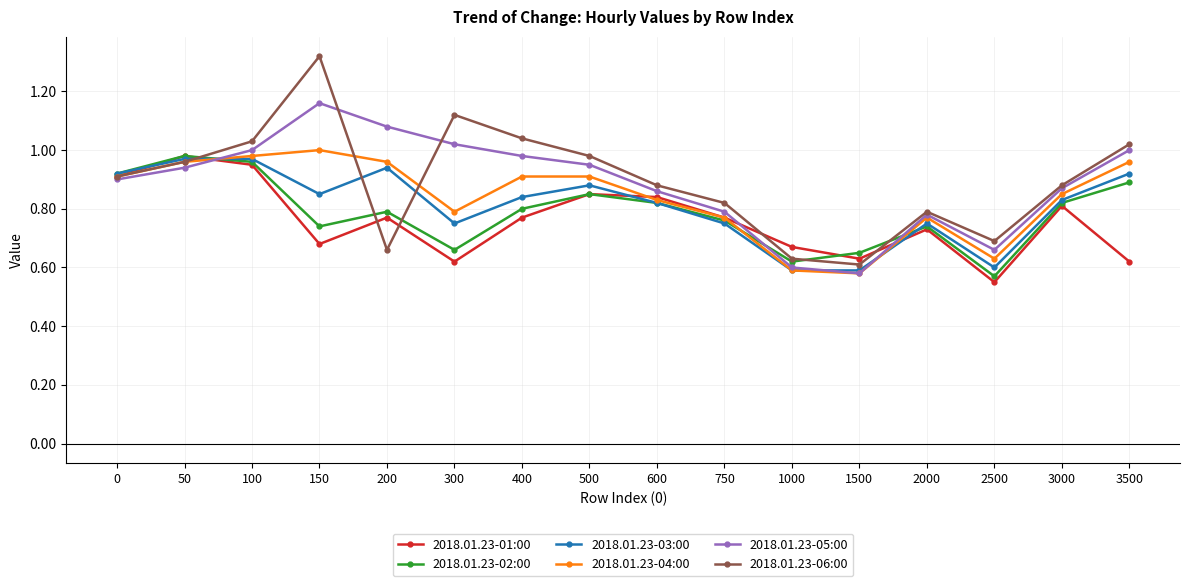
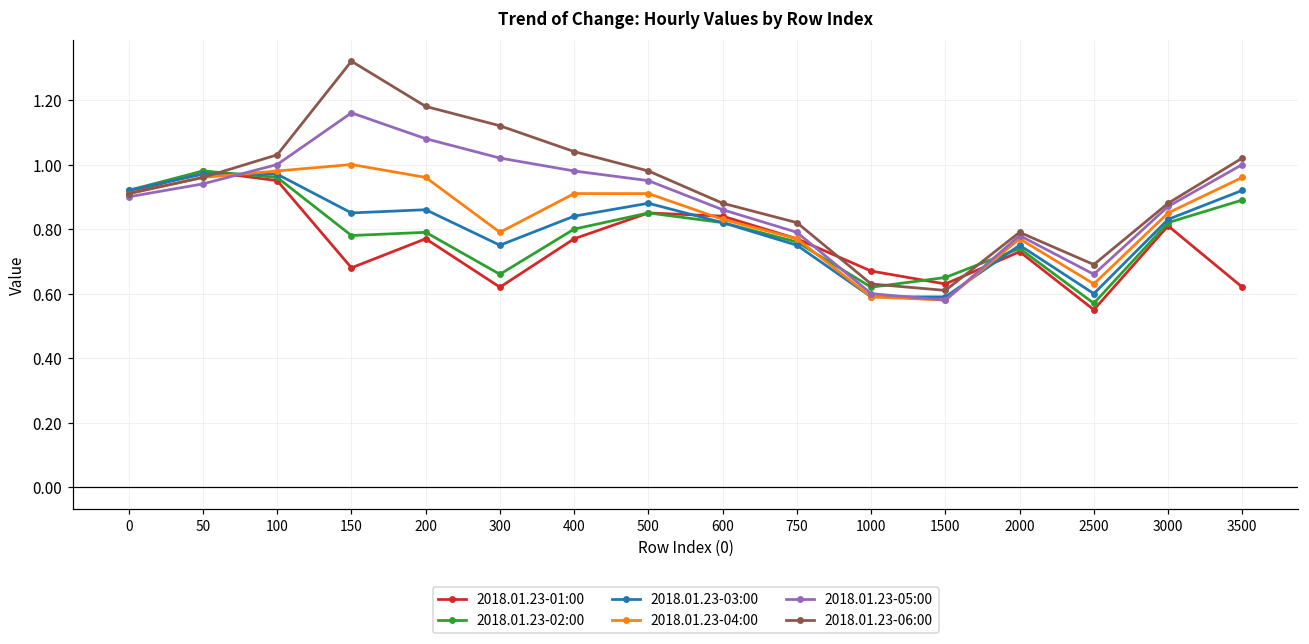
2018.01.23-02:00, 150: 0.74 -> 0.78
2018.01.23-03:00, 200: 0.94 -> 0.86
2018.01.23-06:00, 200: 0.66 -> 1.18
